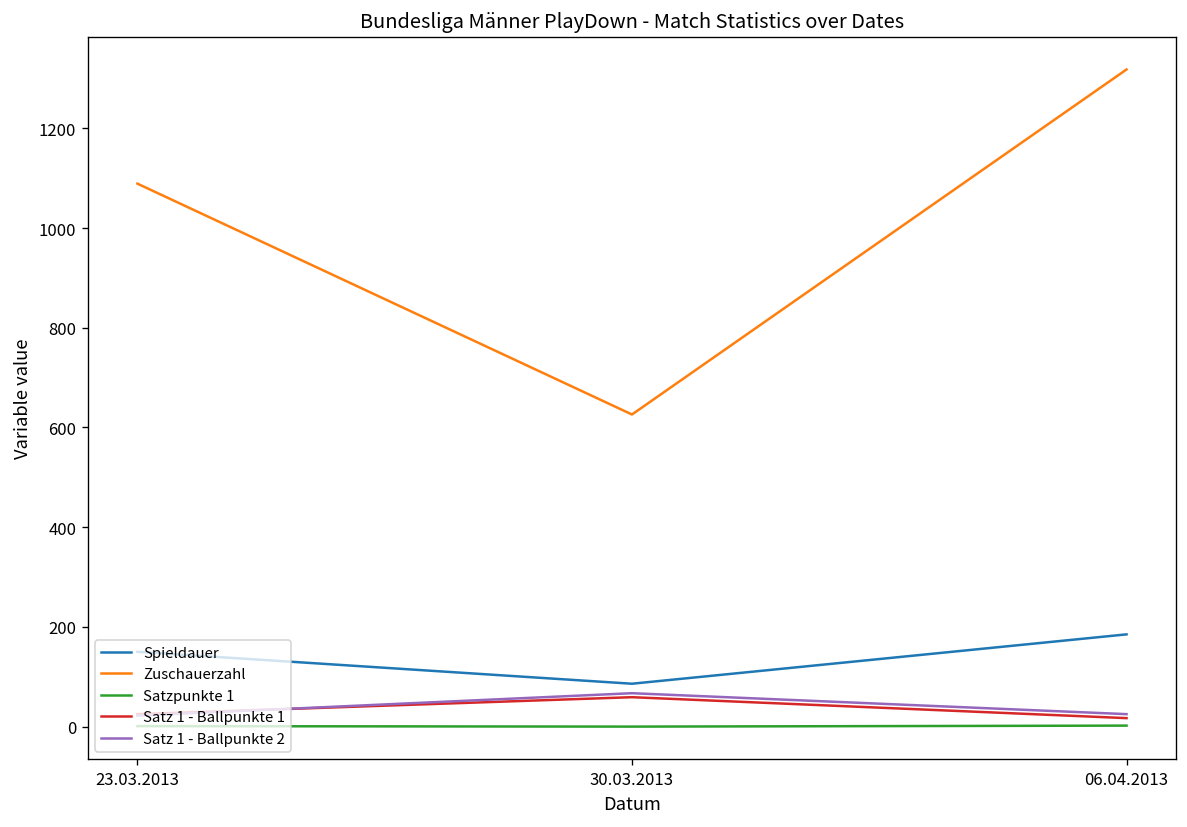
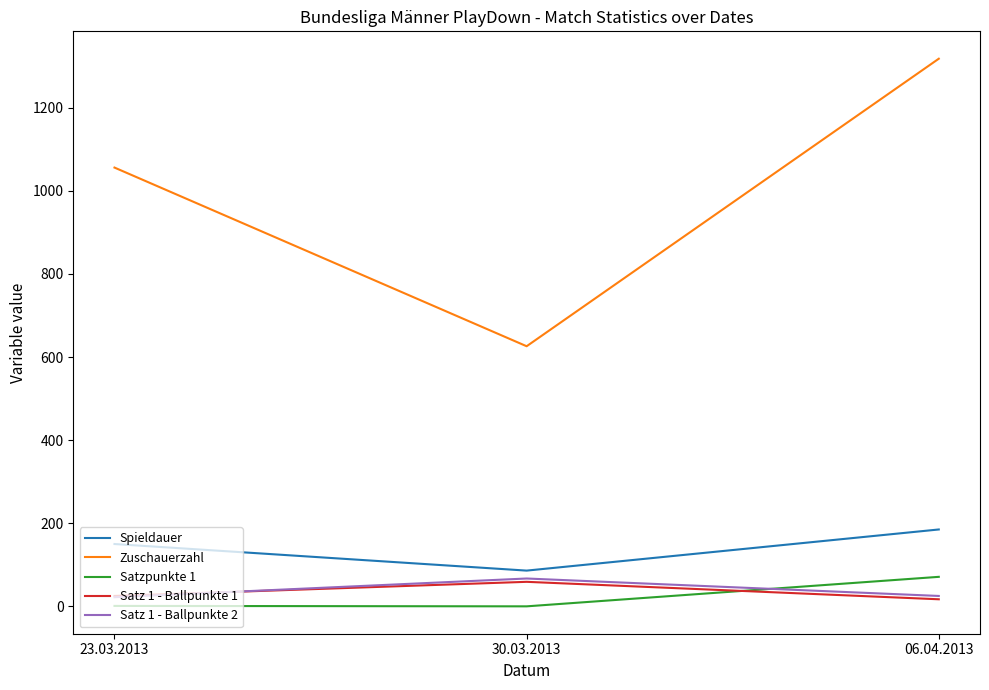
Zuschauerzahl, 23.03.2013: 1090 -> 1060
Satzpunkte 1, 06.04.2013: 0 -> 70
